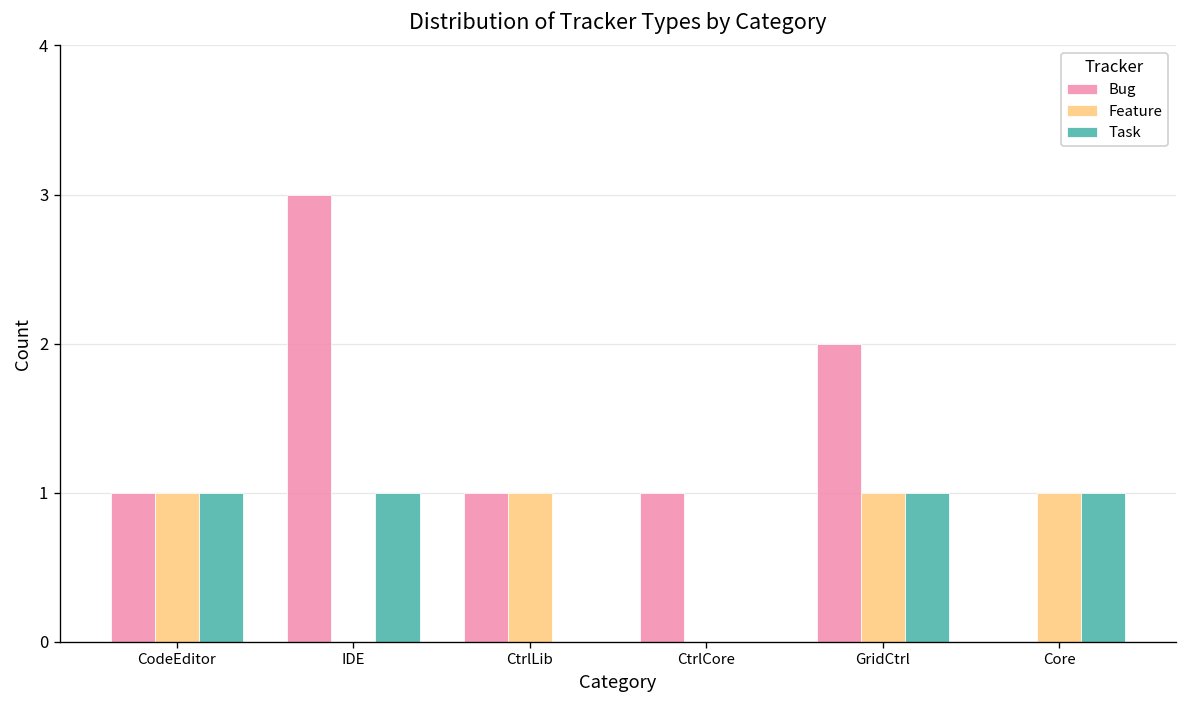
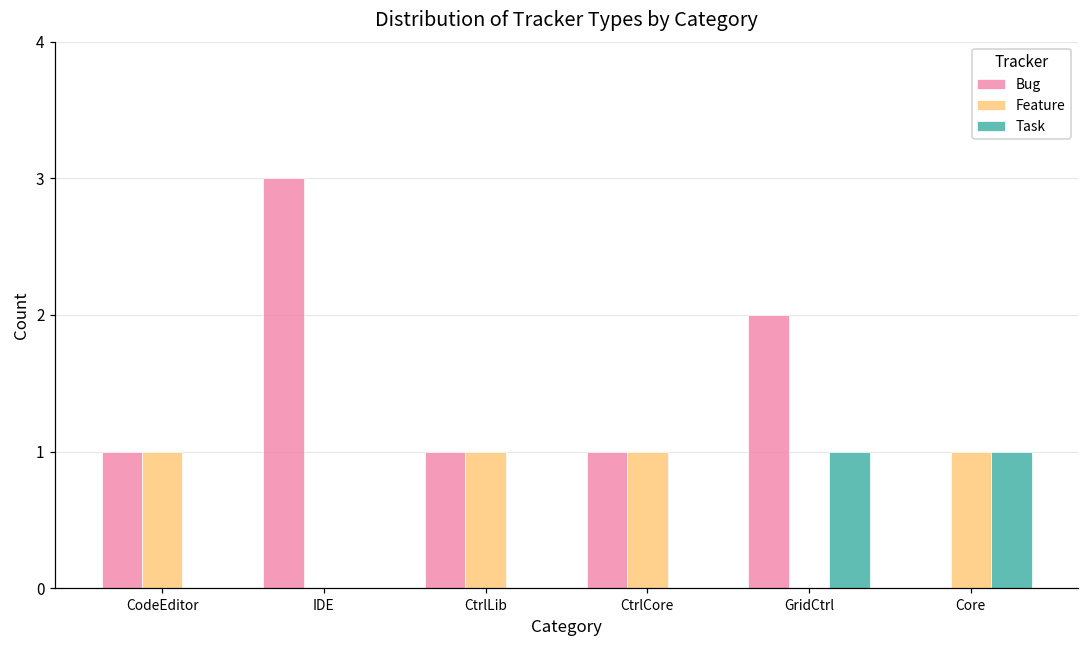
Task, CodeEditor: 1 -> 0
Task, IDE: 1 -> 0
Feature, CtrlCore: 0 -> 1
Feature, GridCtrl: 1 -> 0
